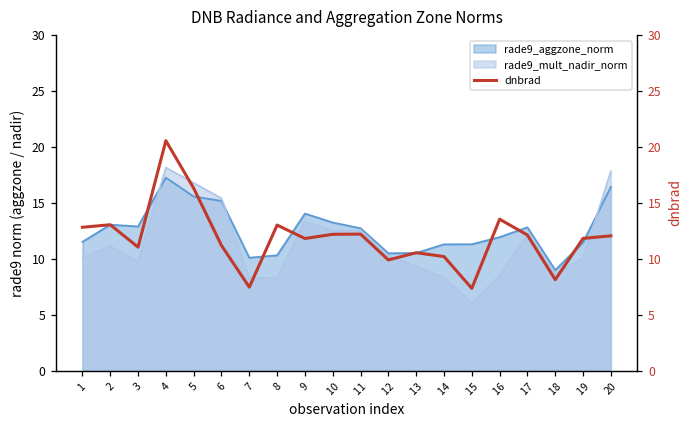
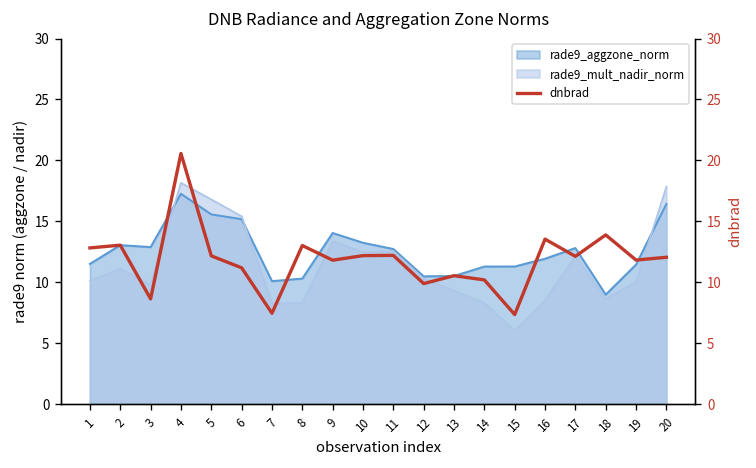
dnbrad, 3: 11.0 -> 8.6
dnbrad, 5: 16.3 -> 12.2
dnbrad, 18: 8.1 -> 13.9
